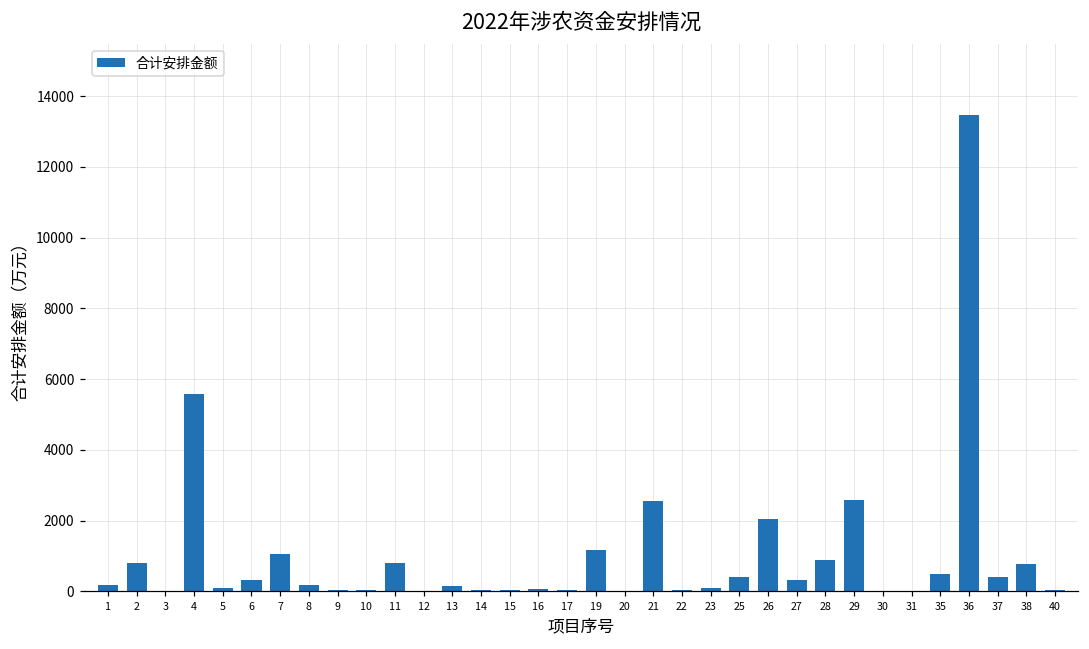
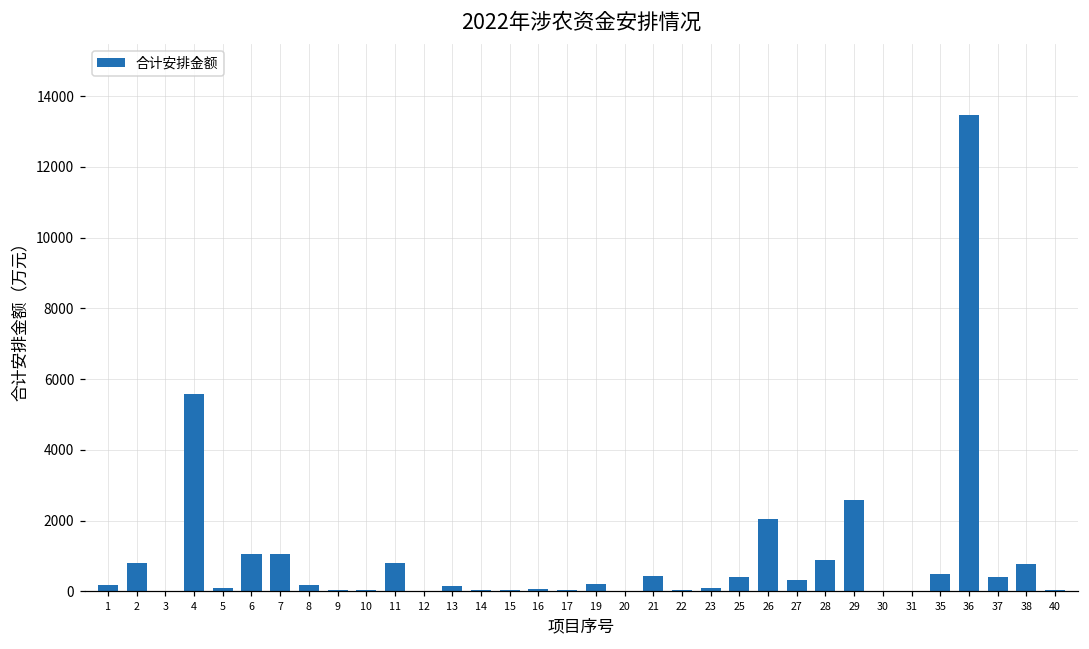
6: 300 -> 1100
19: 1200 -> 200
21: 2600 -> 500
